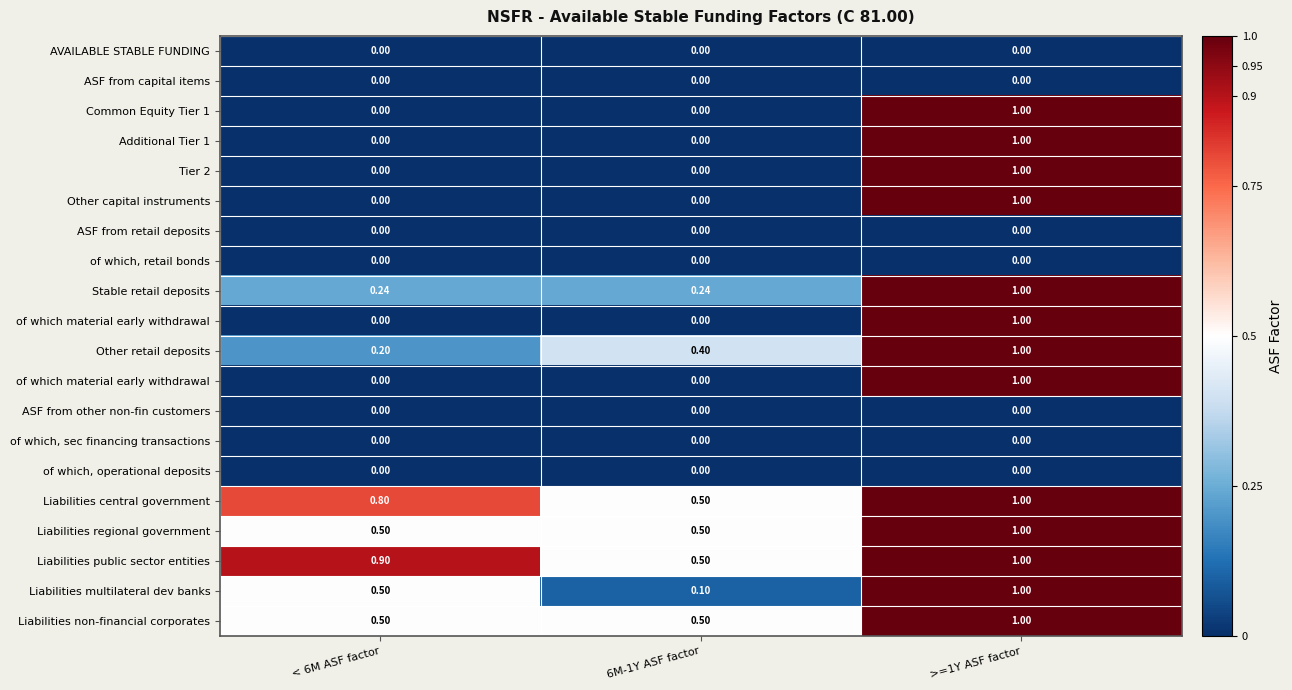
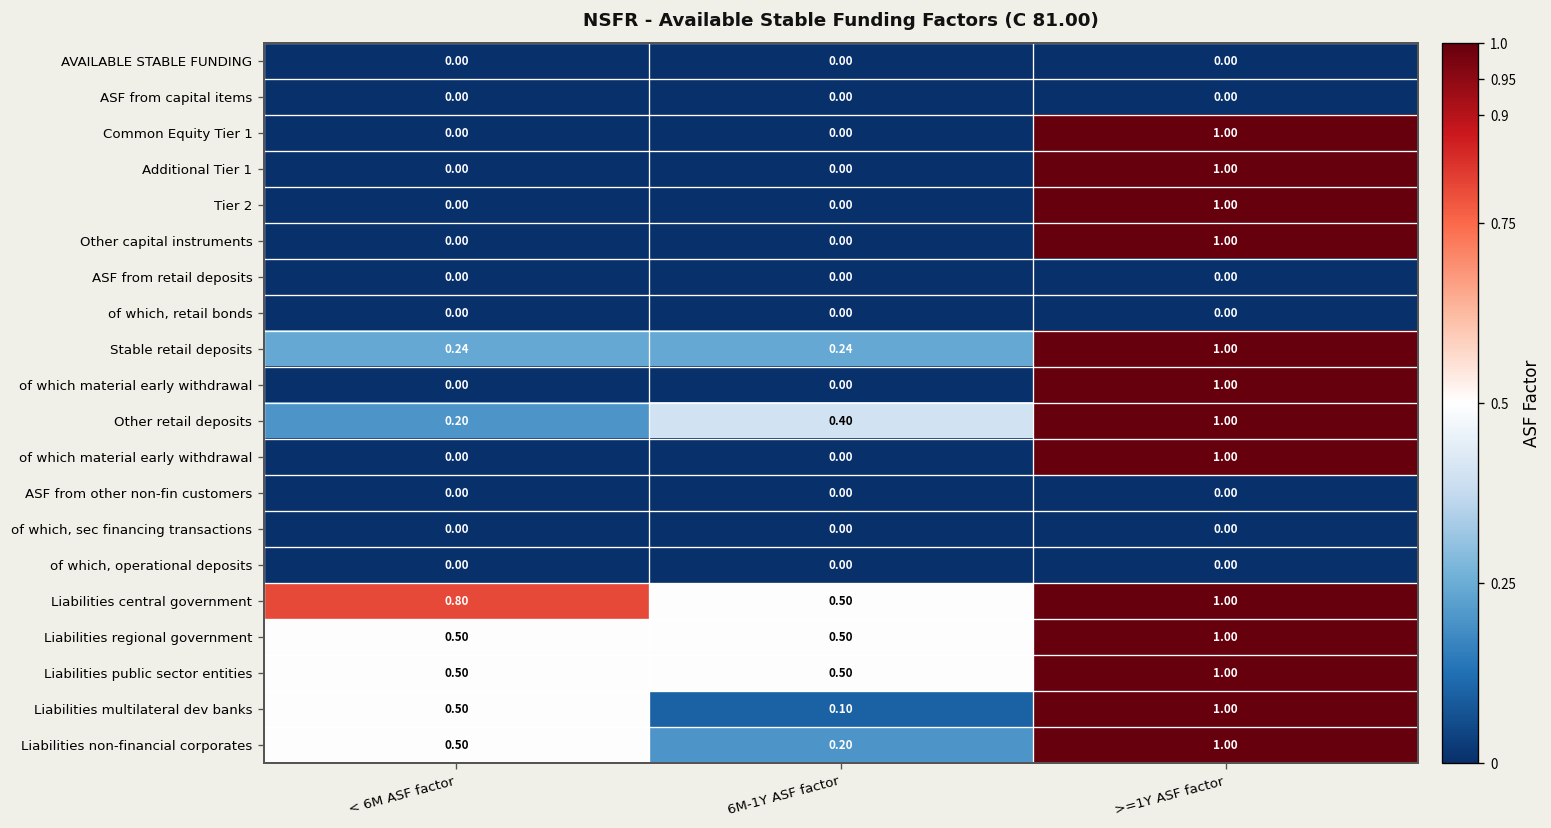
Liabilities public sector entities, < 6M ASF factor: 0.90 -> 0.50
Liabilities non-financial corporates, 6M-1Y ASF factor: 0.50 -> 0.20
